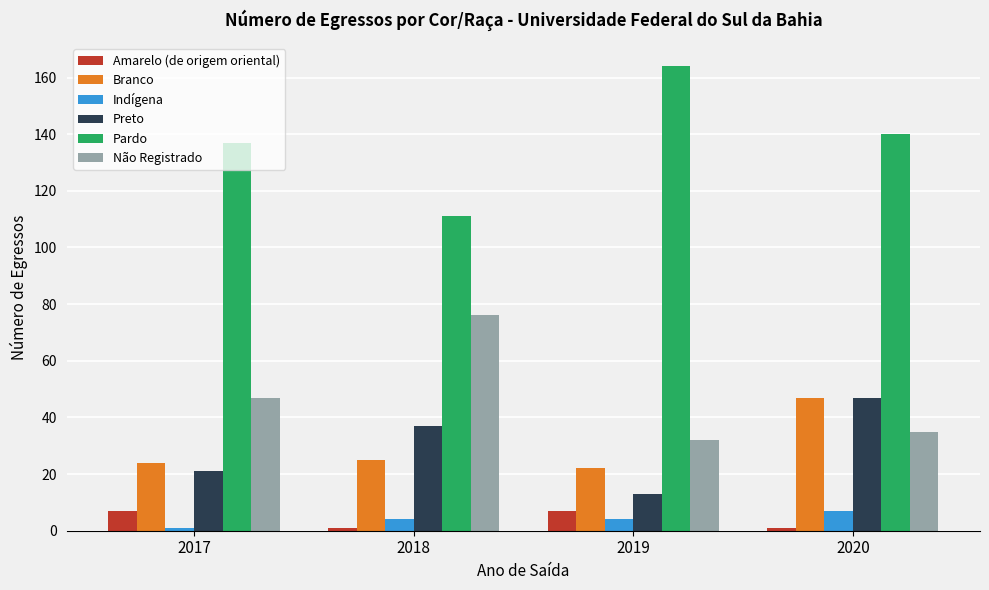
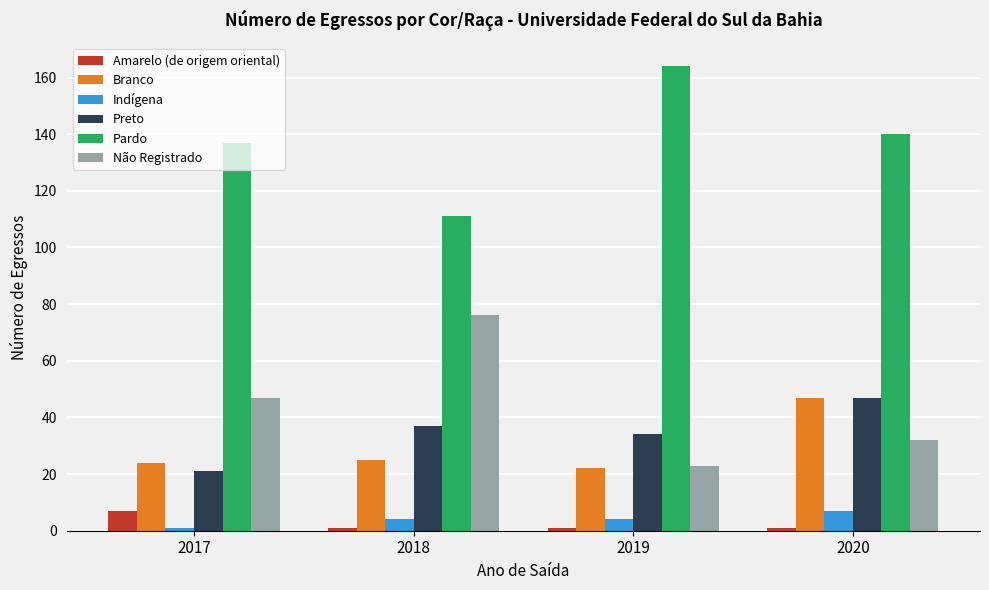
Amarelo (de origem oriental), 2019: 7 -> 1
Preto, 2019: 13 -> 34
Não Registrado, 2019: 32 -> 23
Não Registrado, 2020: 35 -> 32
